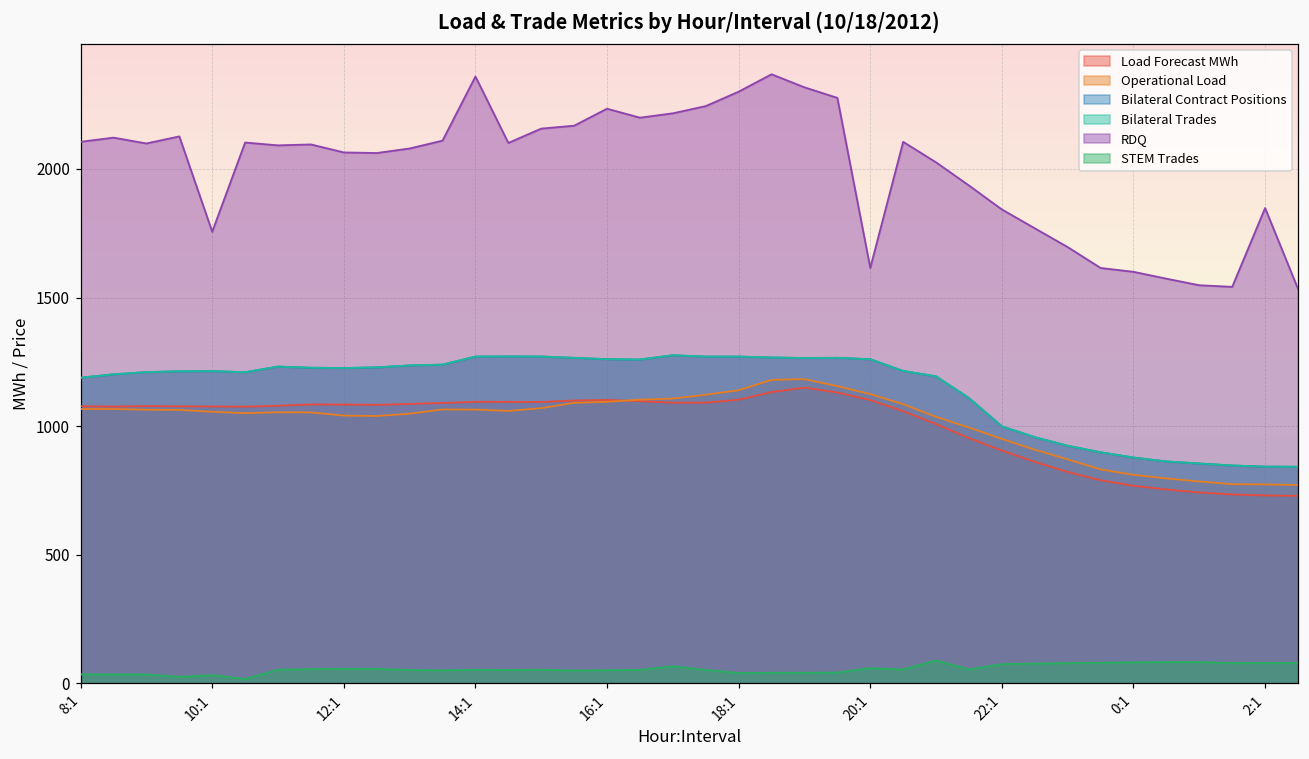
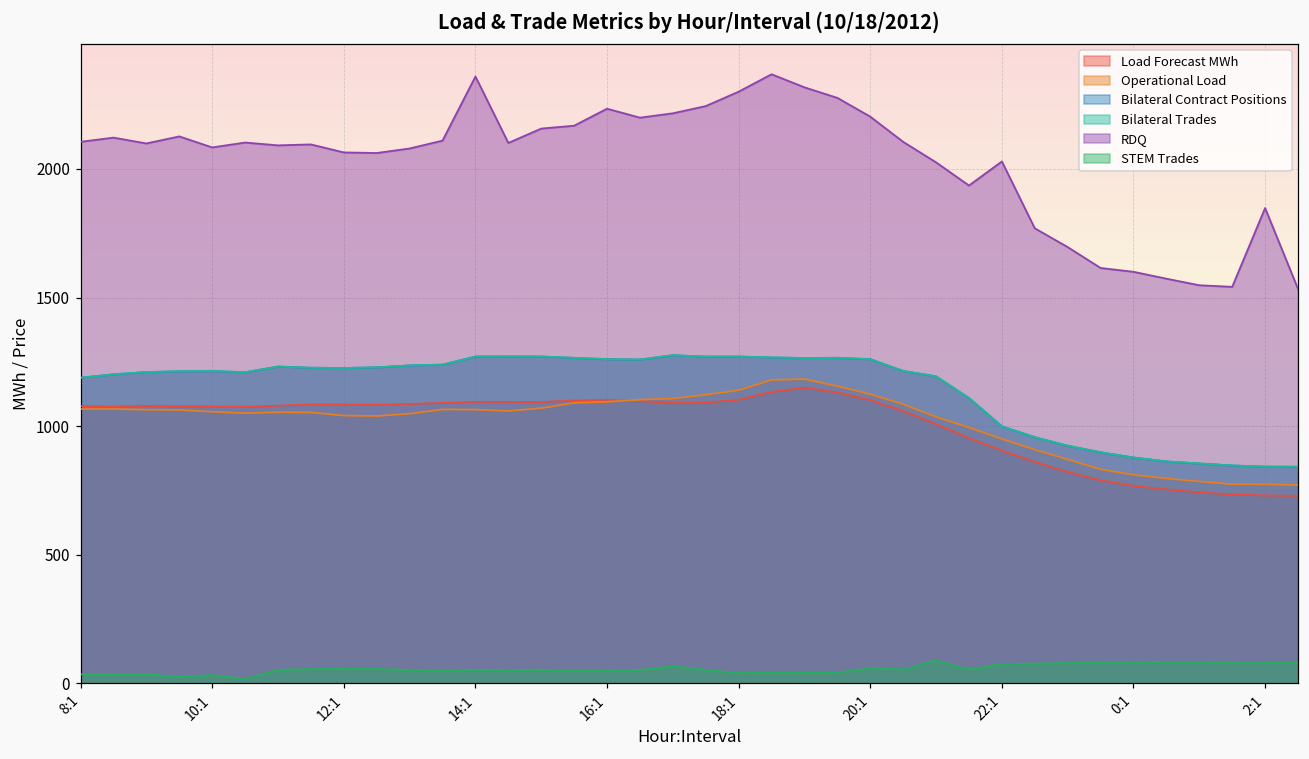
RDQ, 10:1: 1760 -> 2080
RDQ, 20:1: 1620 -> 2200
RDQ, 22:1: 1840 -> 2030
